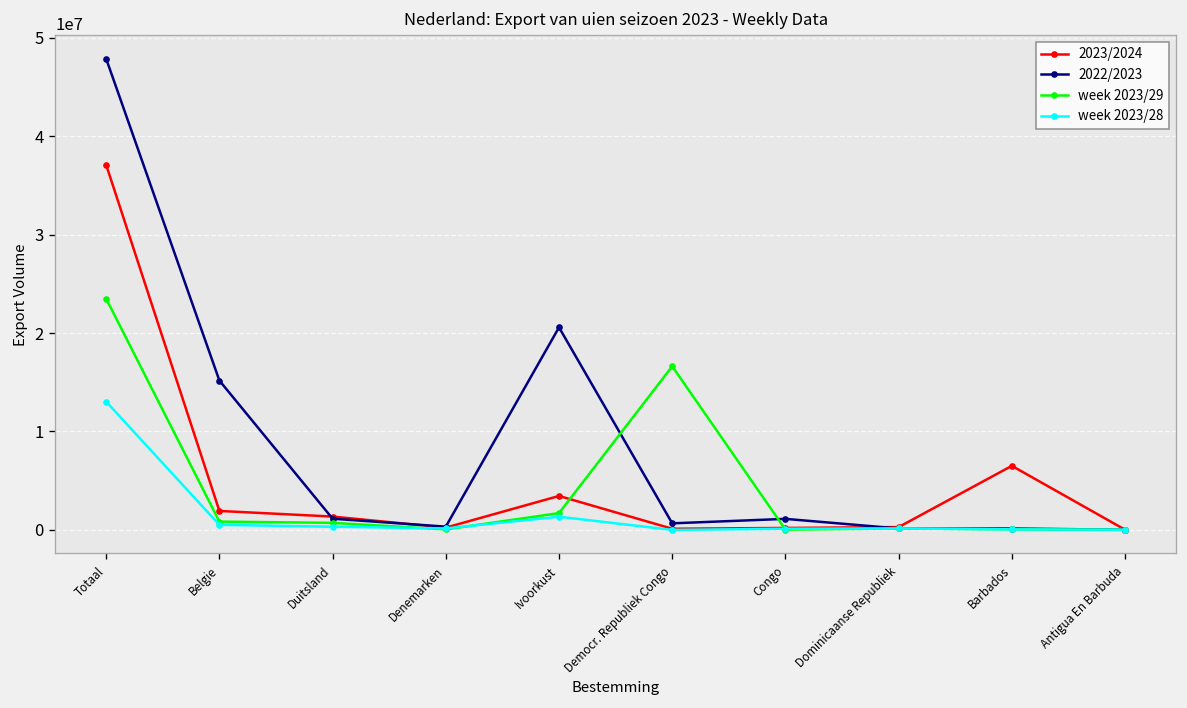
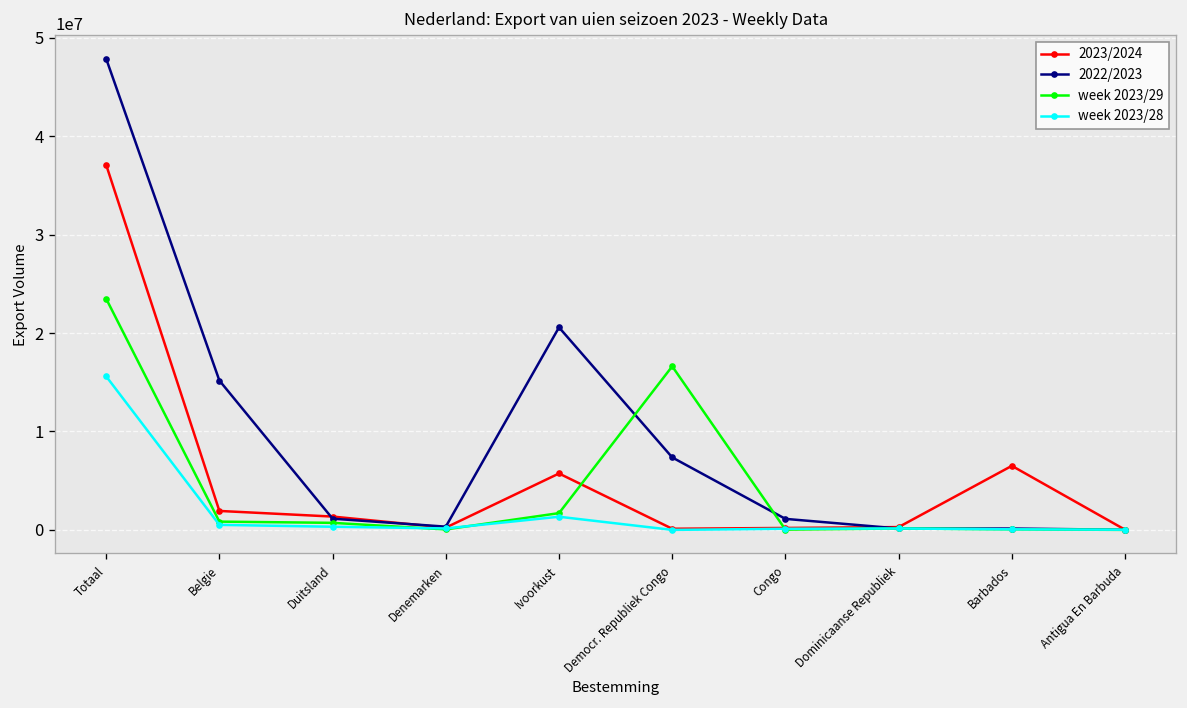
week 2023/28, Totaal: 13000000 -> 16000000
2023/2024, Ivoorkust: 3000000 -> 6000000
2022/2023, Democr. Republiek Congo: 1000000 -> 7000000
